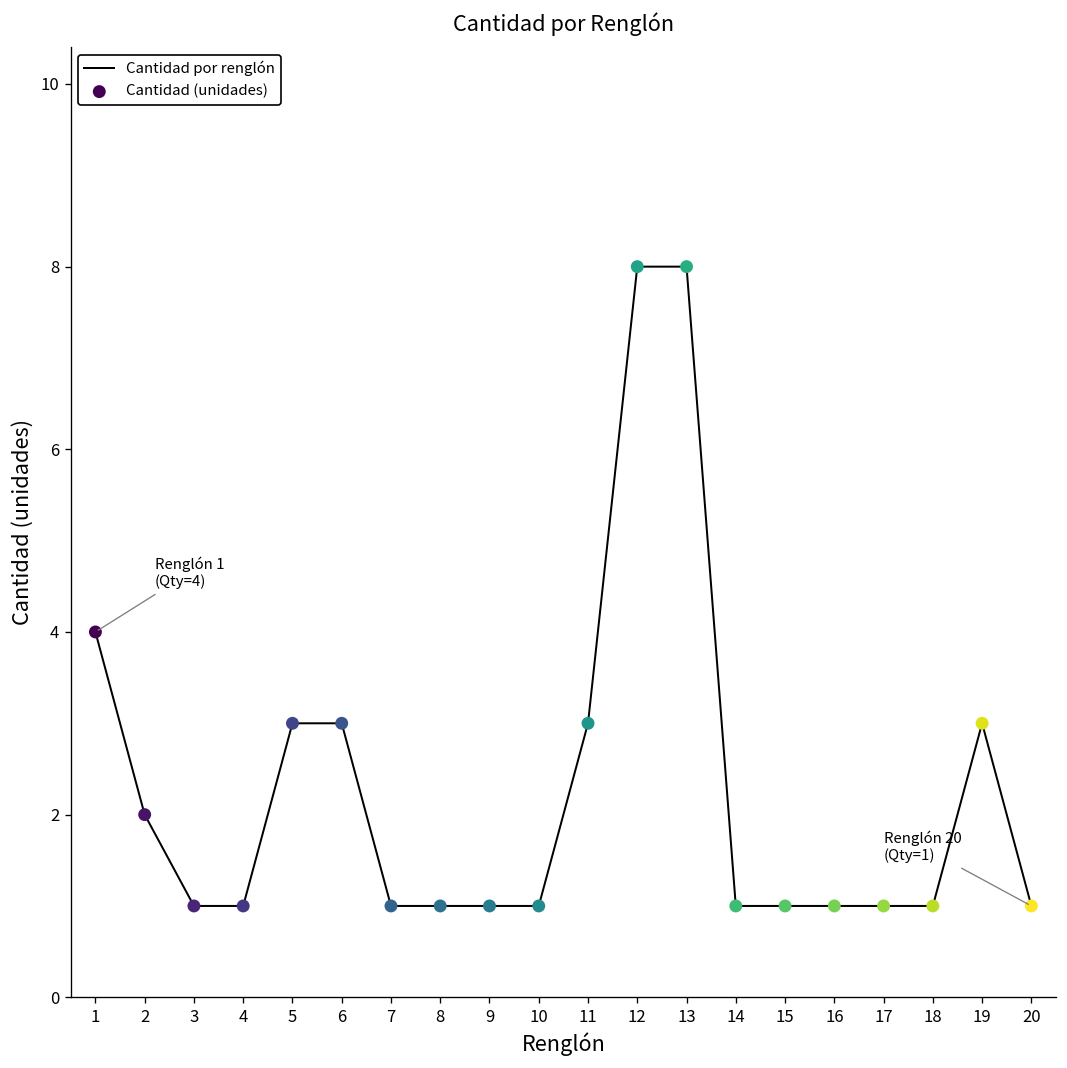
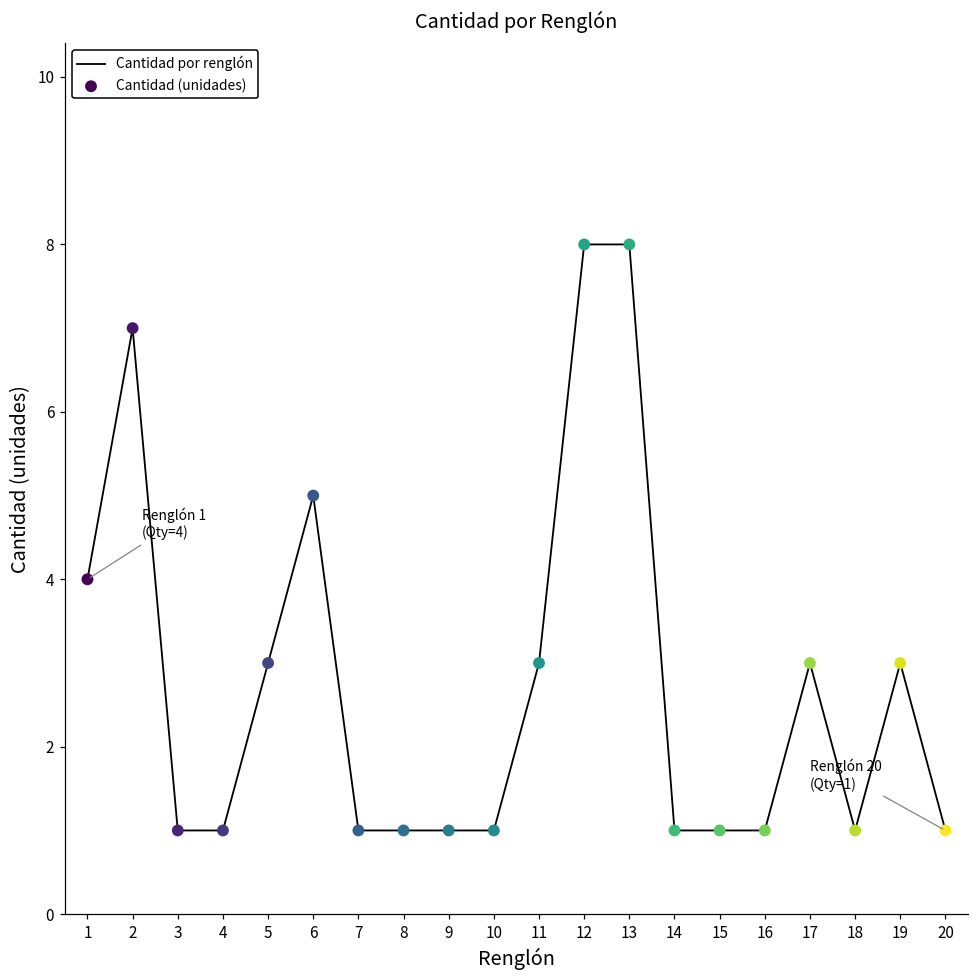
Cantidad por renglón, 2: 2 -> 7
Cantidad por renglón, 6: 3 -> 5
Cantidad por renglón, 17: 1 -> 3
